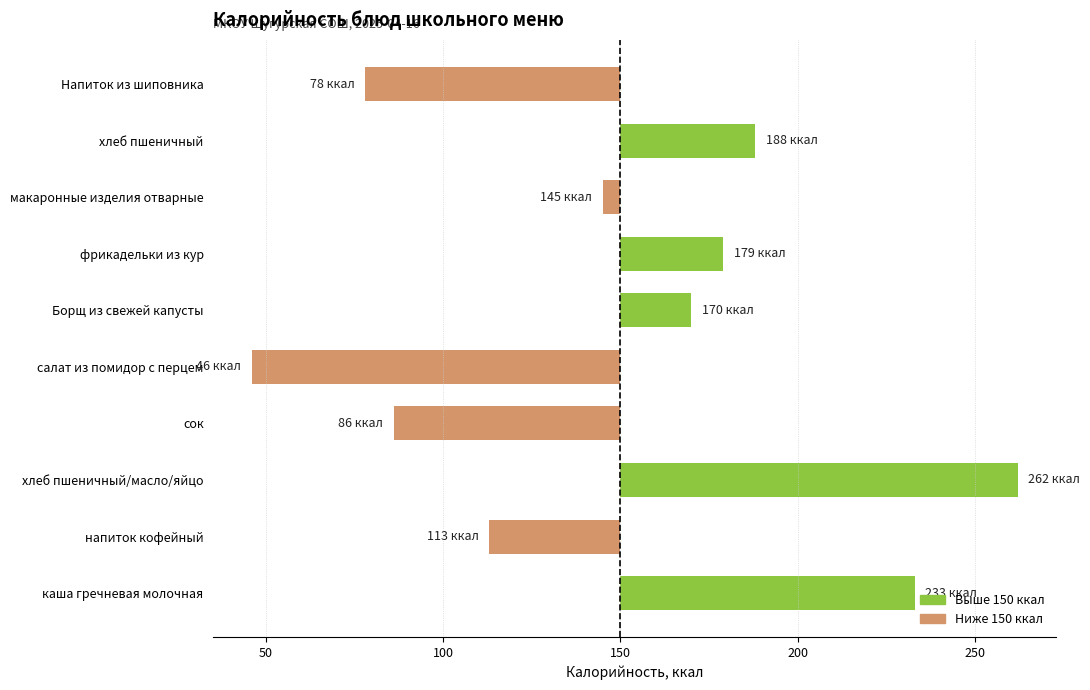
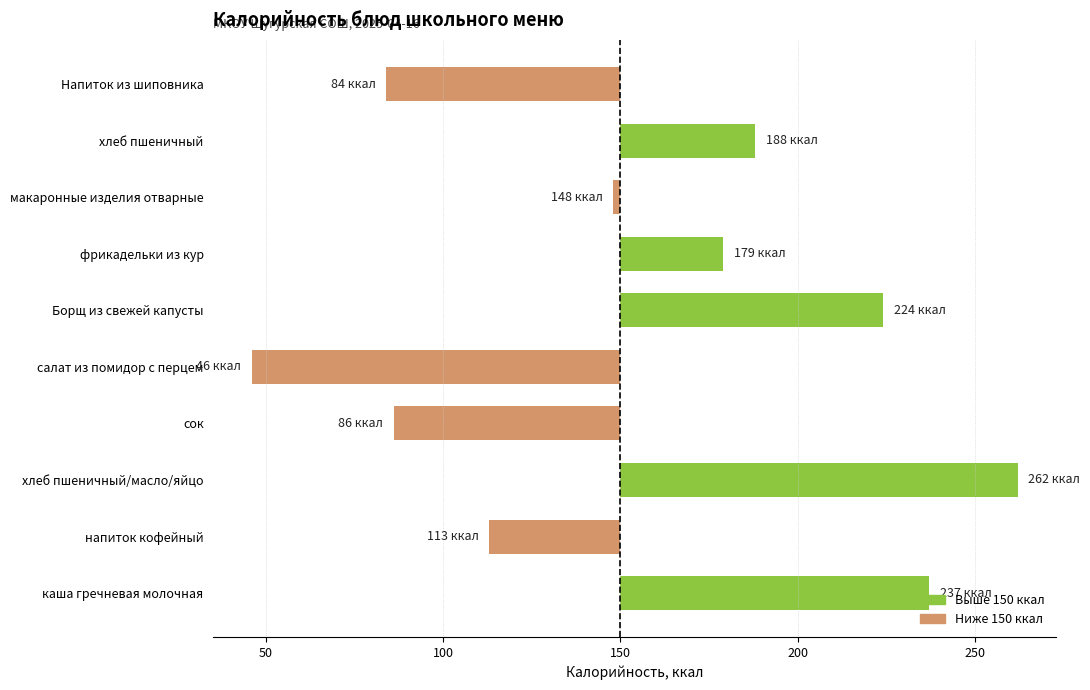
Напиток из шиповника: 78 -> 84
макаронные изделия отварные: 145 -> 148
Борщ из свежей капусты: 170 -> 224
каша гречневая молочная: 233 -> 237
